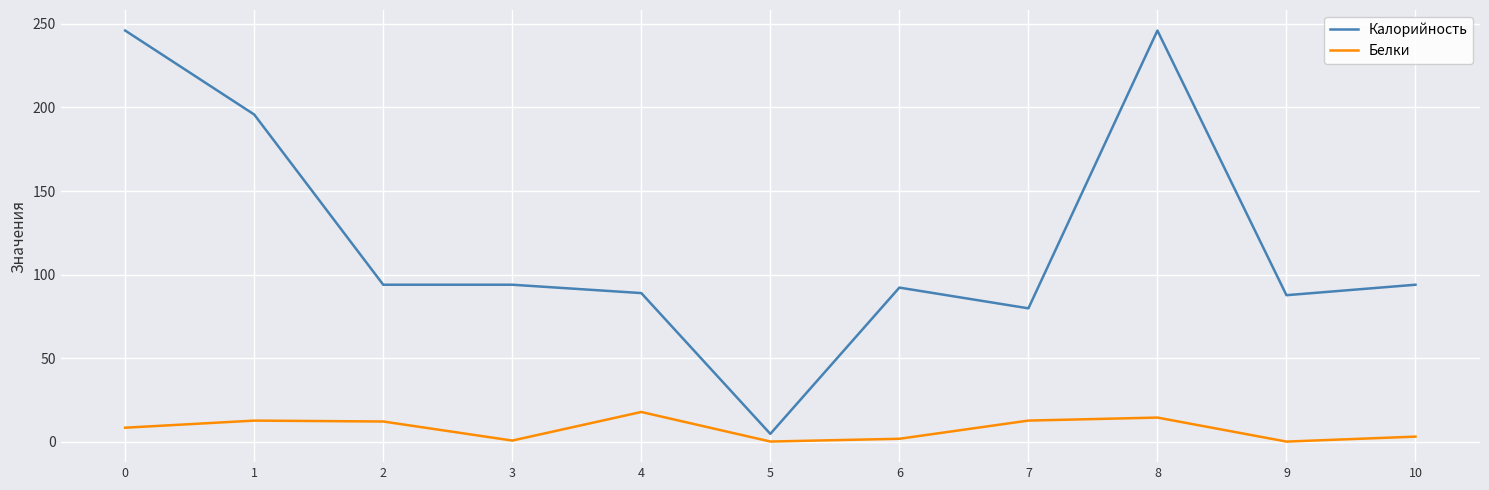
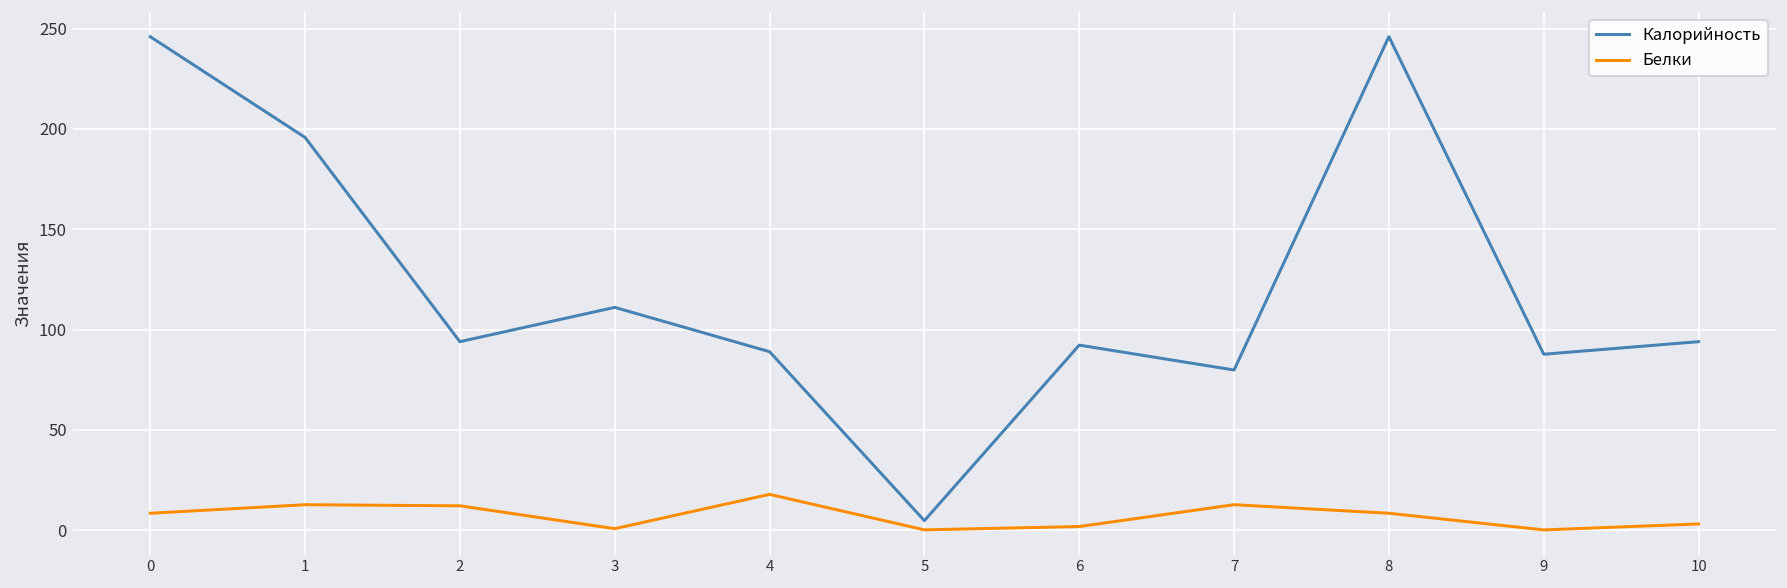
Калорийность, 3: 94 -> 111
Белки, 8: 15 -> 8
